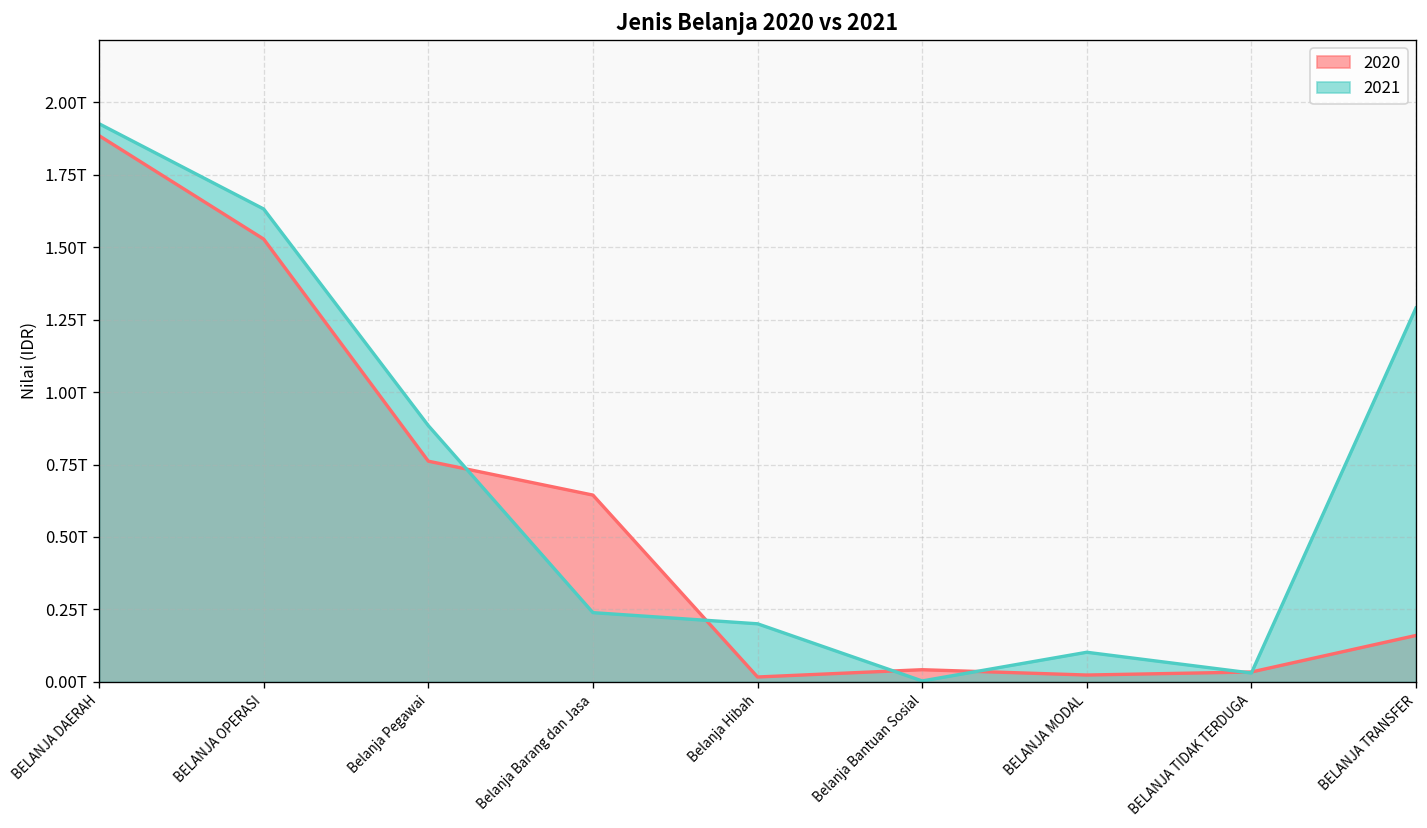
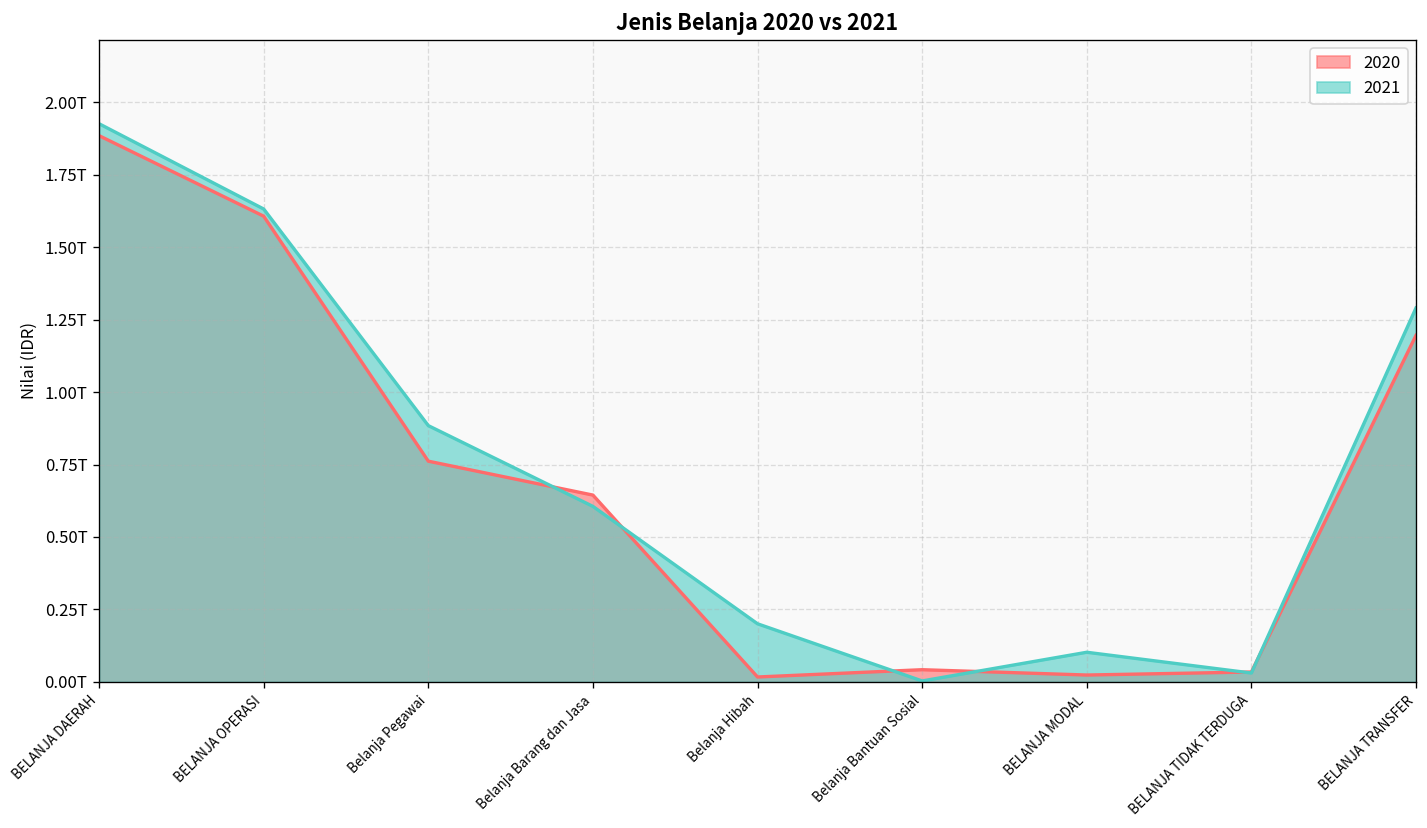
2020, BELANJA OPERASI: 1.53T -> 1.61T
2021, Belanja Barang dan Jasa: 0.24T -> 0.61T
2020, BELANJA TRANSFER: 0.16T -> 1.20T
